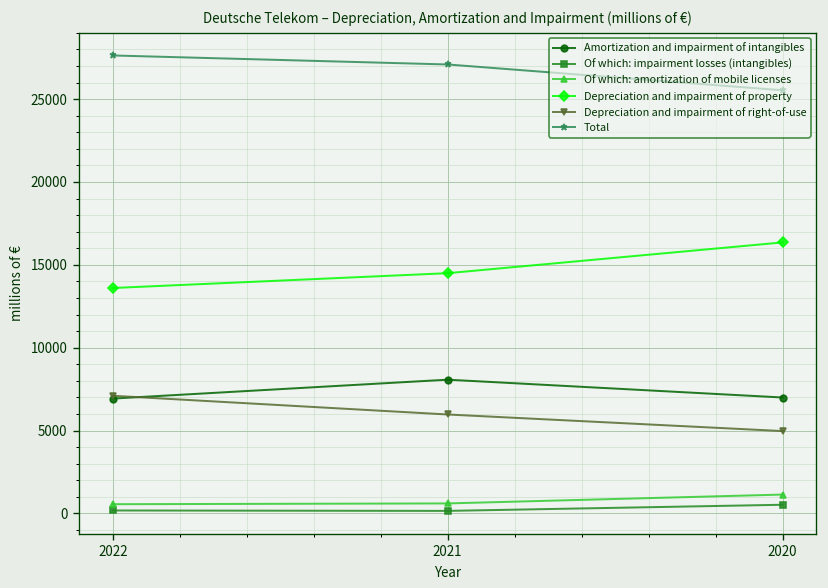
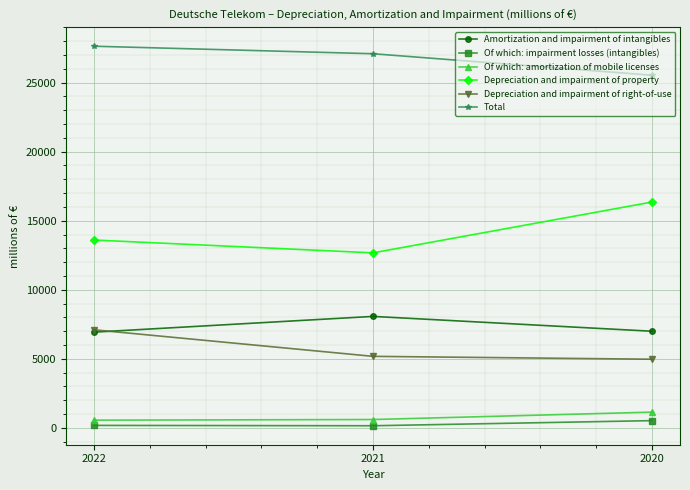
Depreciation and impairment of property, 2021: 14500 -> 12700
Depreciation and impairment of right-of-use, 2021: 6000 -> 5200
